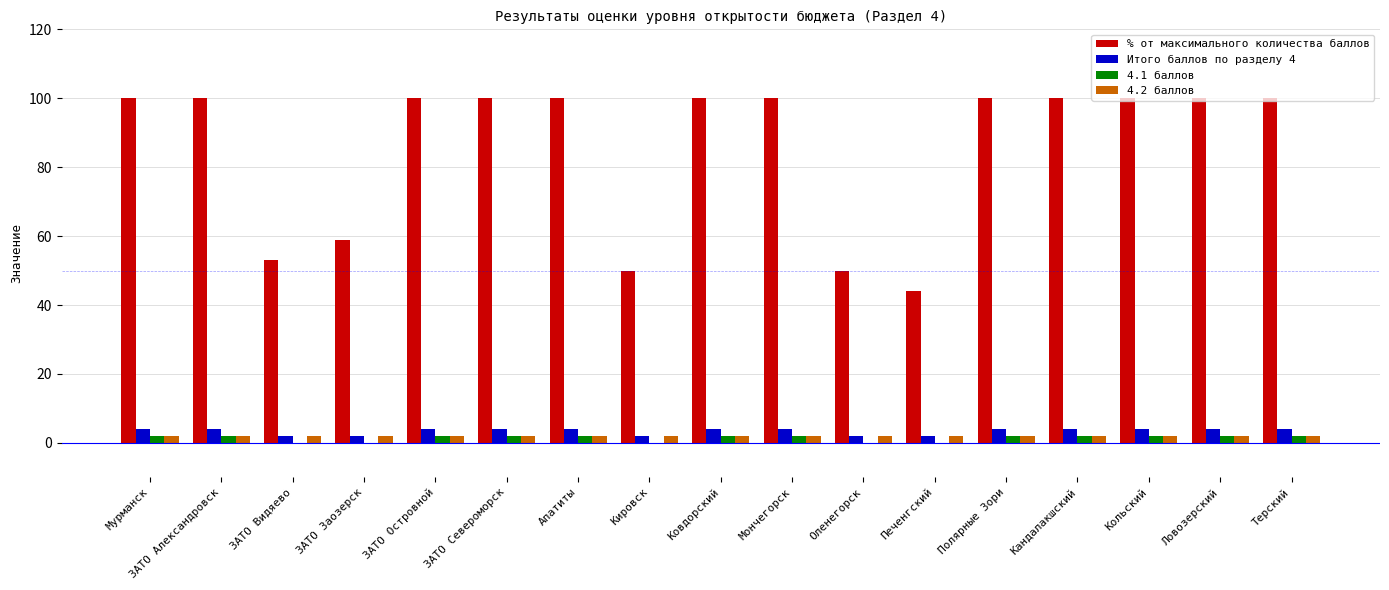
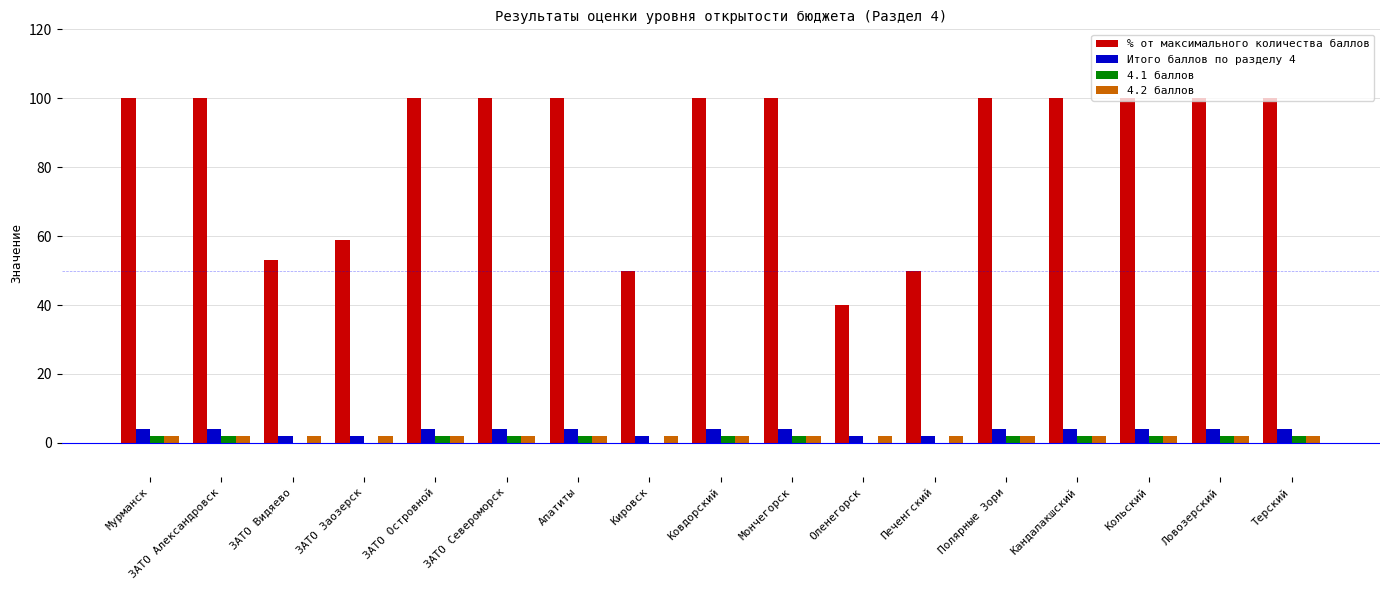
% от максимального количества баллов, Оленегорск: 50 -> 40
% от максимального количества баллов, Печенгский: 44 -> 50
